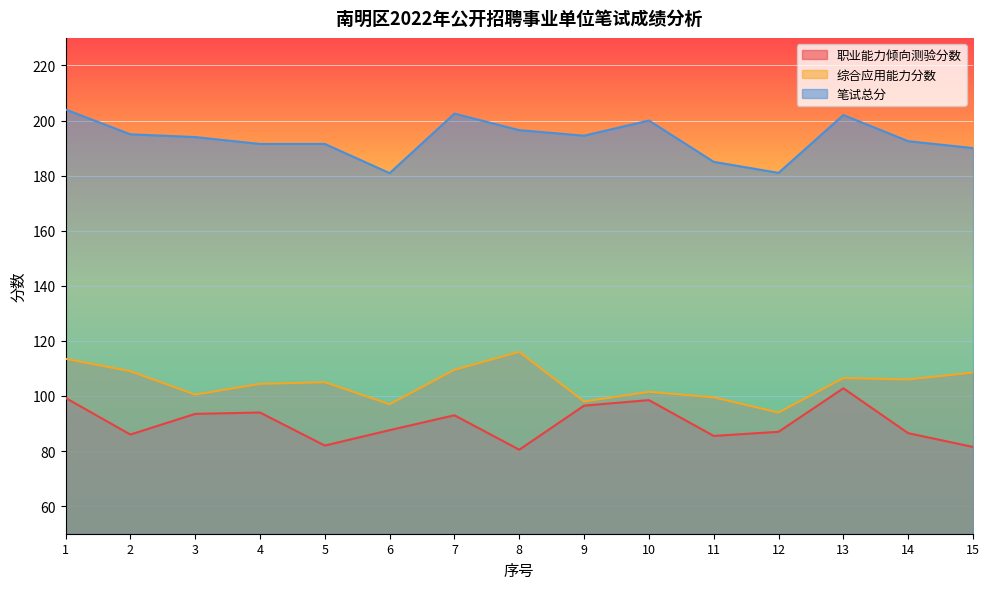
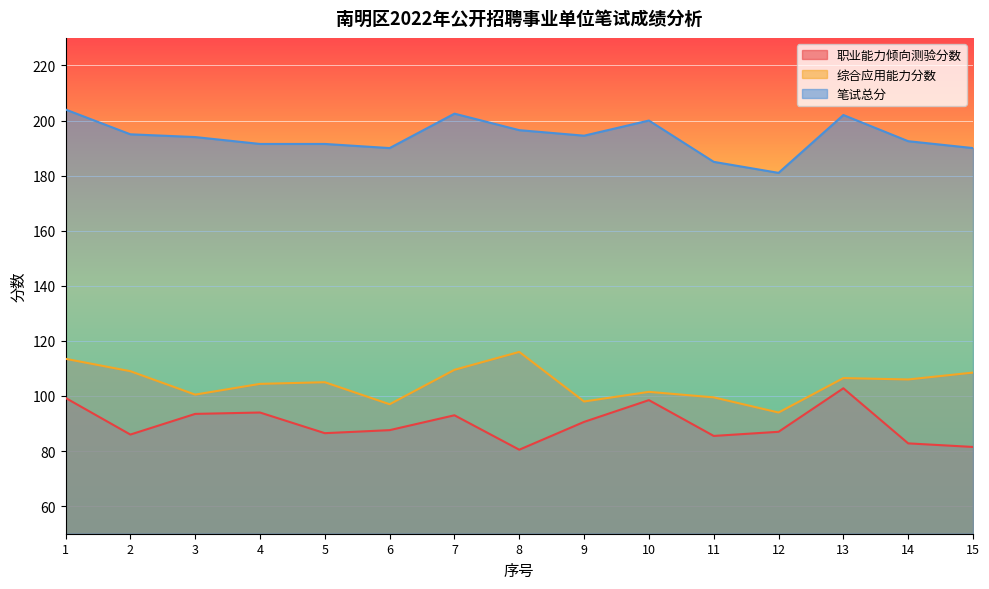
职业能力倾向测验分数, 5: 82 -> 87
笔试总分, 6: 181 -> 190
职业能力倾向测验分数, 9: 97 -> 91
职业能力倾向测验分数, 14: 87 -> 83
